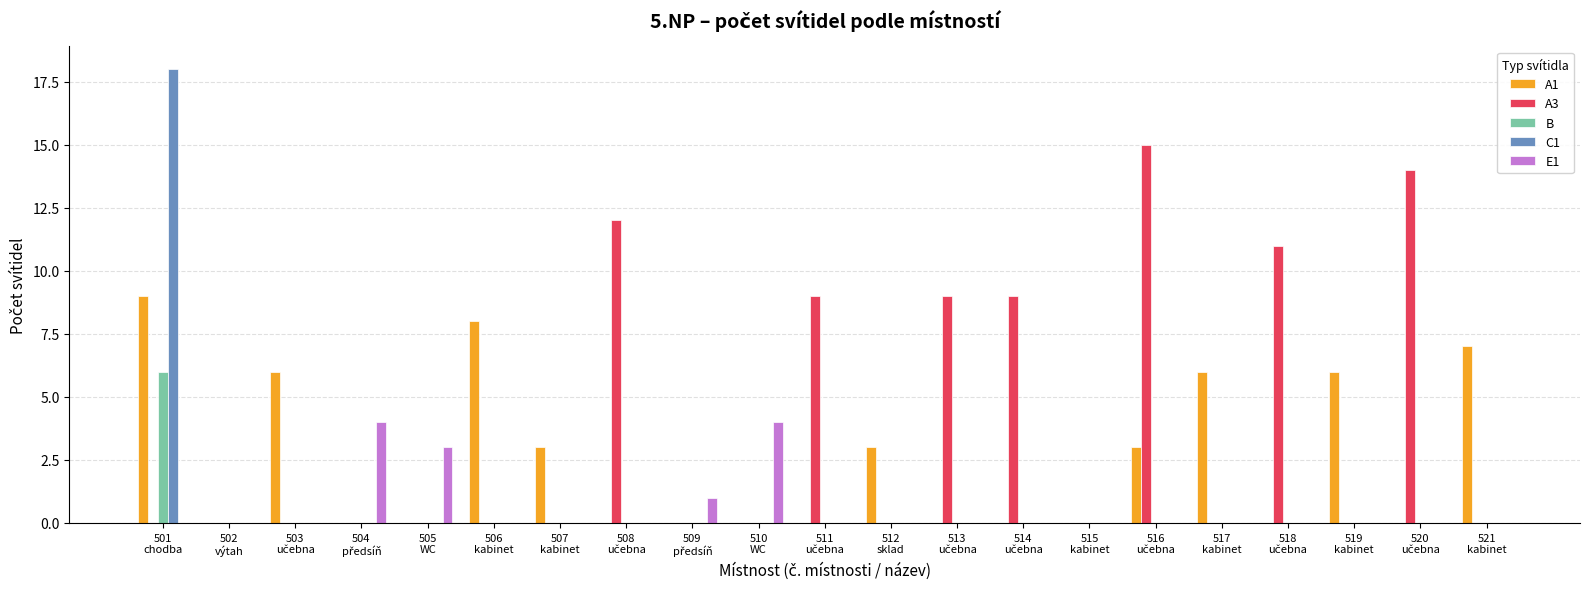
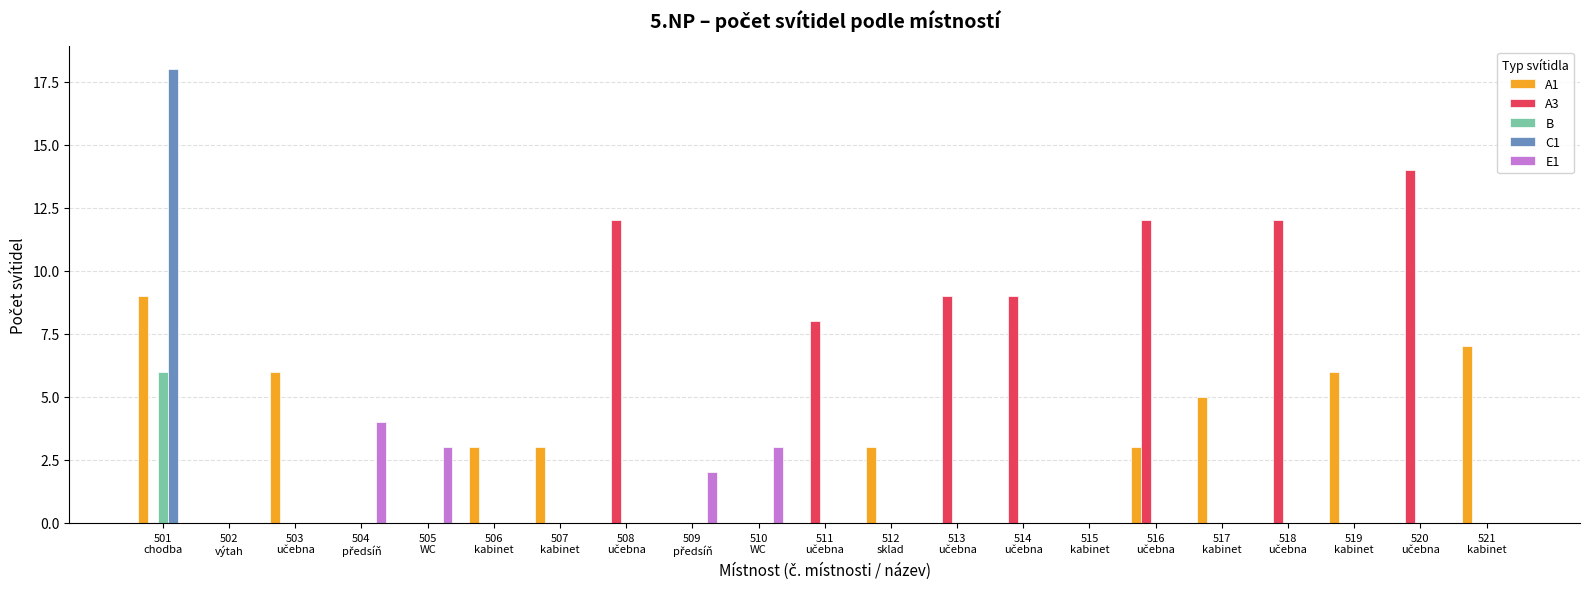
A1, 506 kabinet: 8 -> 3
E1, 509 předsíň: 1 -> 2
E1, 510 WC: 4 -> 3
A3, 511 učebna: 9 -> 8
A3, 516 učebna: 15 -> 12
A1, 517 kabinet: 6 -> 5
A3, 518 učebna: 11 -> 12
